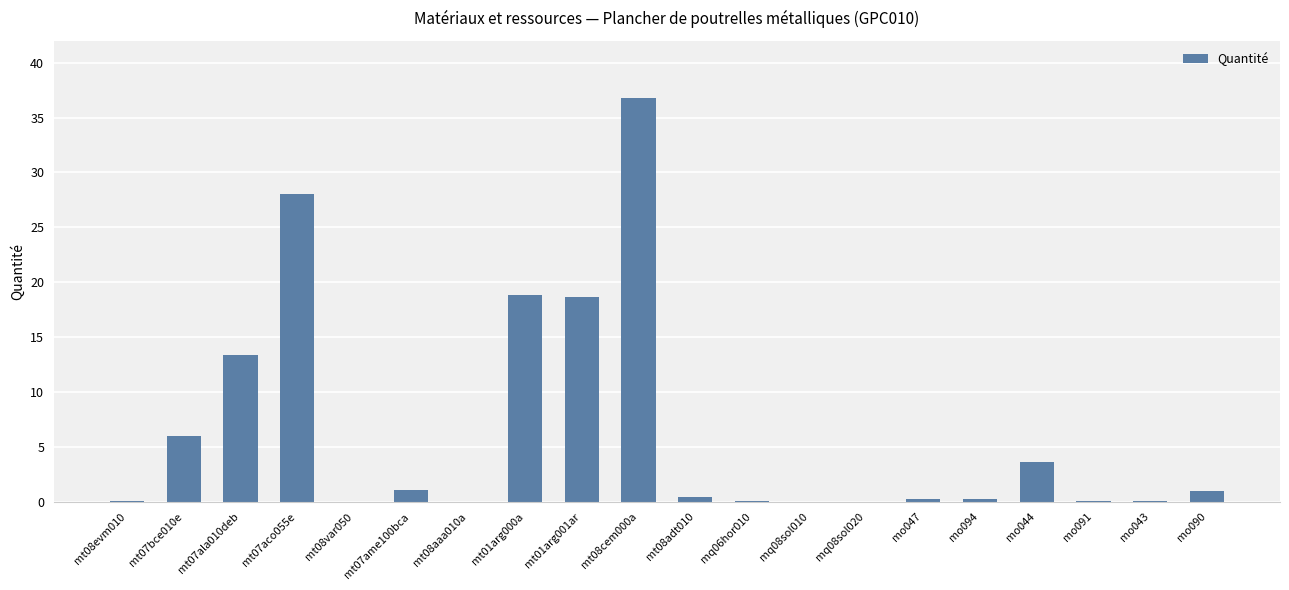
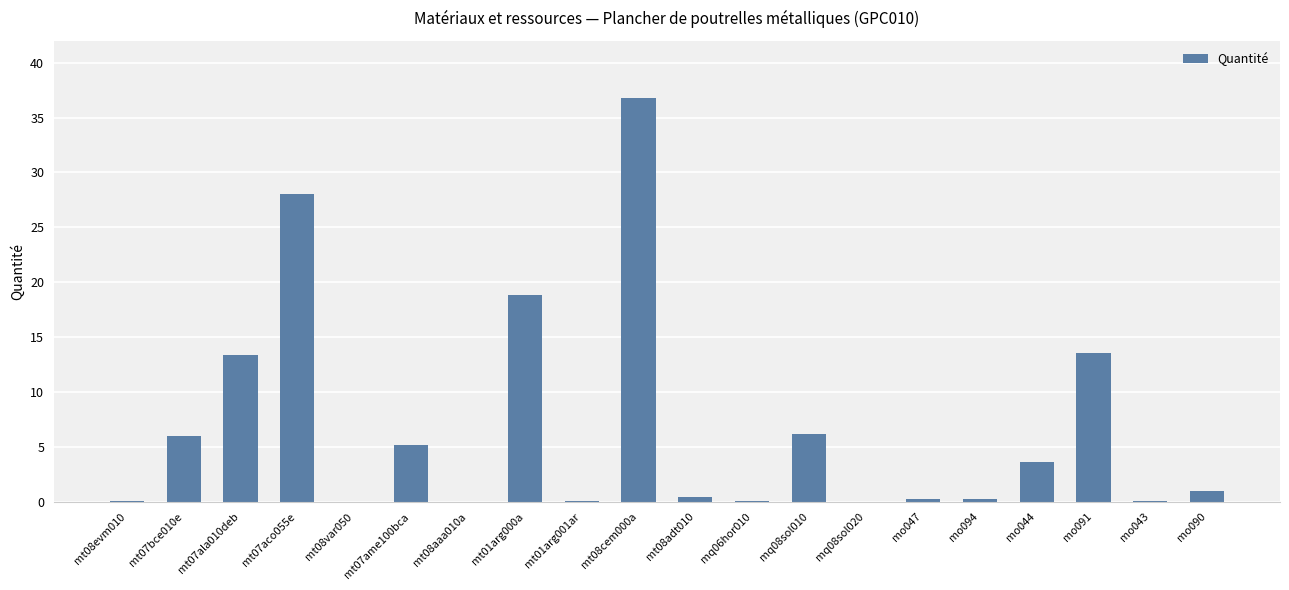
mt07ame100bca: 1.1 -> 5.2
mt01arg001ar: 18.6 -> 0.1
mq08sol010: 0.0 -> 6.2
mo091: 0.1 -> 13.6
